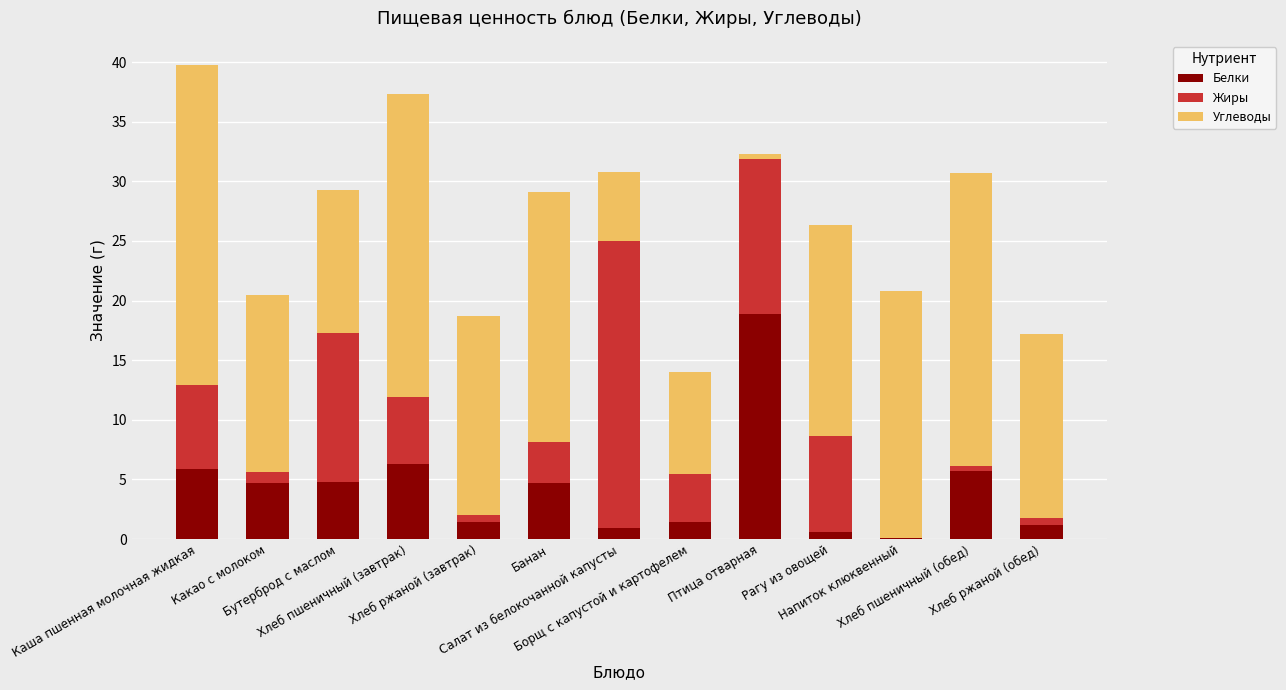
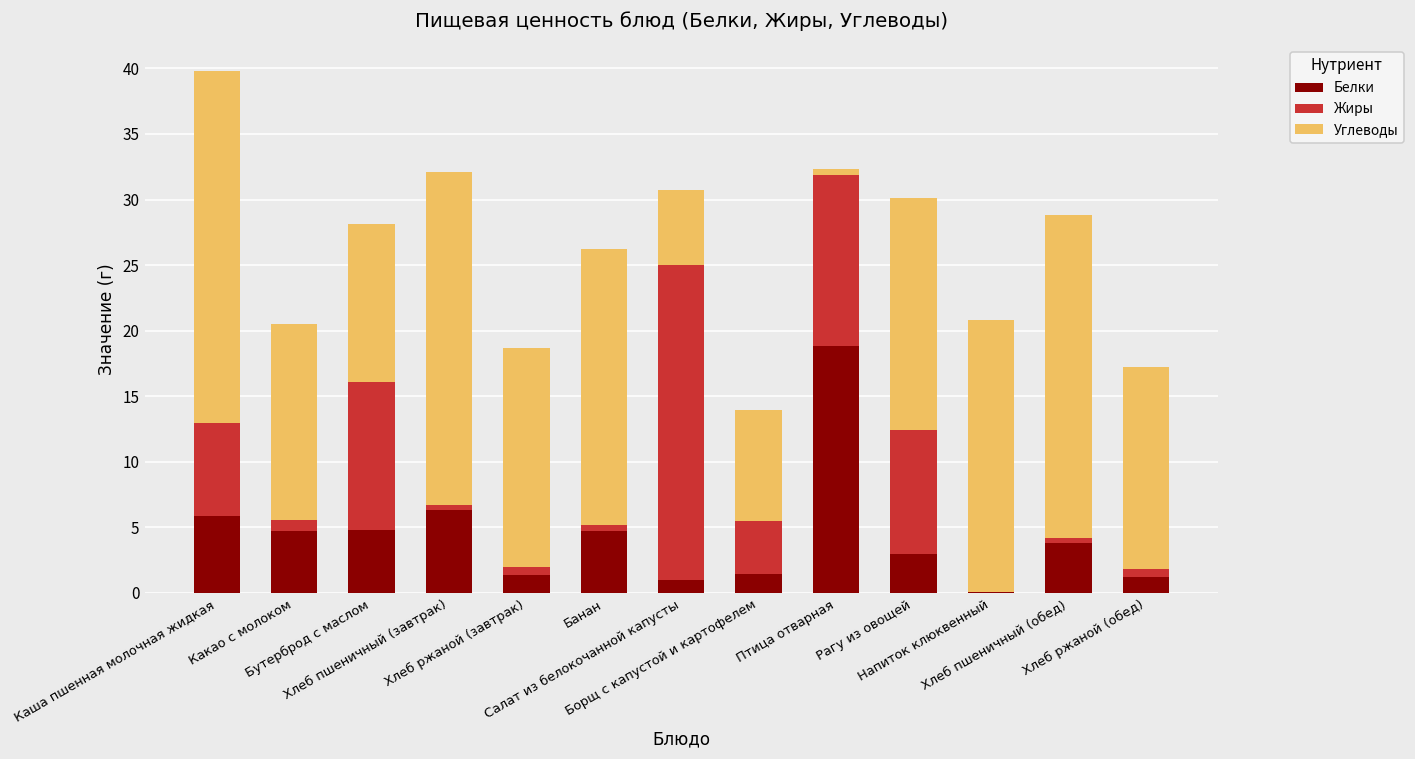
Жиры, Бутерброд с маслом: 12.5 -> 11.3
Жиры, Хлеб пшеничный (завтрак): 5.6 -> 0.4
Жиры, Банан: 3.4 -> 0.5
Белки, Рагу из овощей: 0.6 -> 3.0
Жиры, Рагу из овощей: 8.0 -> 9.4
Белки, Хлеб пшеничный (обед): 5.7 -> 3.8
